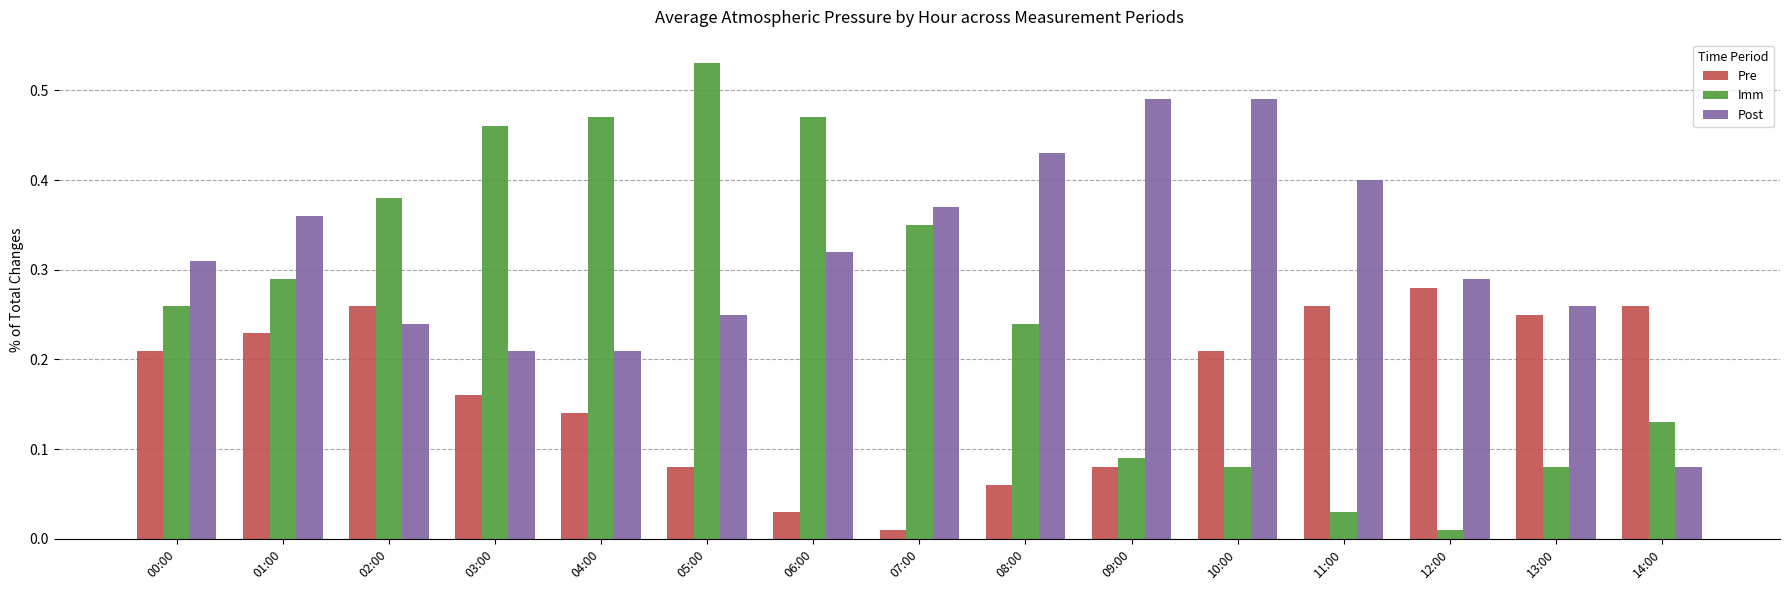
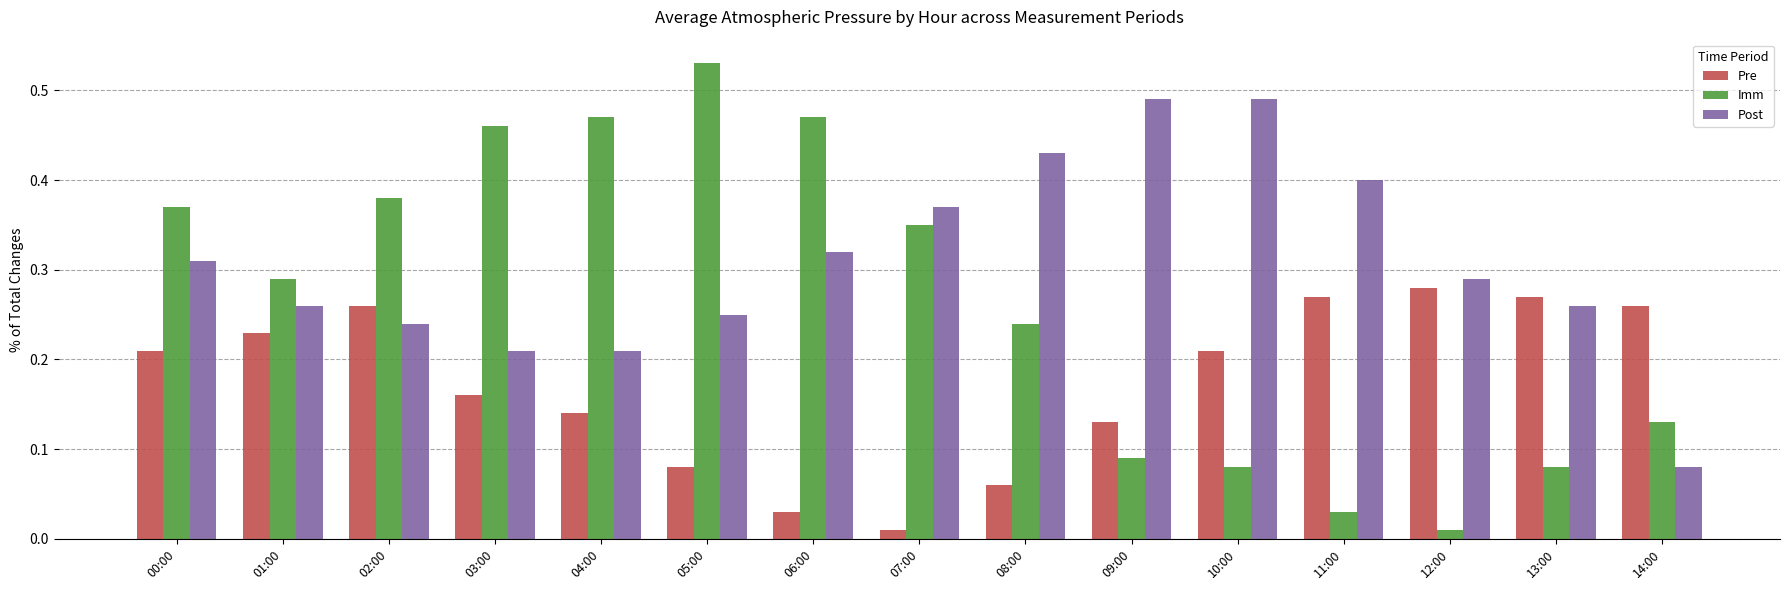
Imm, 00:00: 0.26 -> 0.37
Post, 01:00: 0.36 -> 0.26
Pre, 09:00: 0.08 -> 0.13
Pre, 11:00: 0.26 -> 0.27
Pre, 13:00: 0.25 -> 0.27
